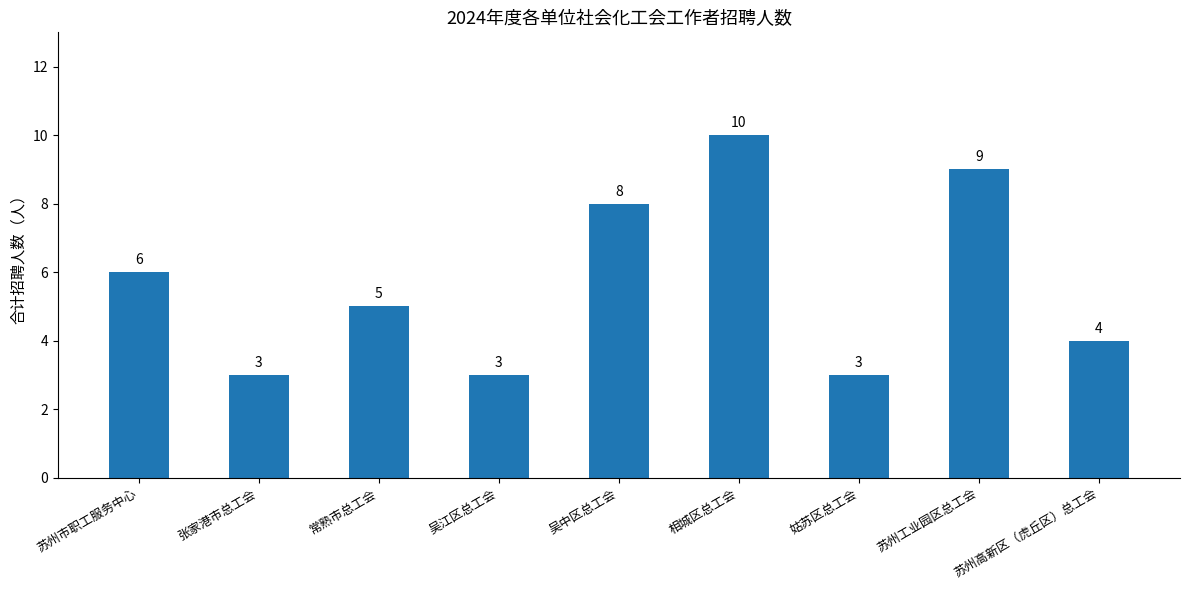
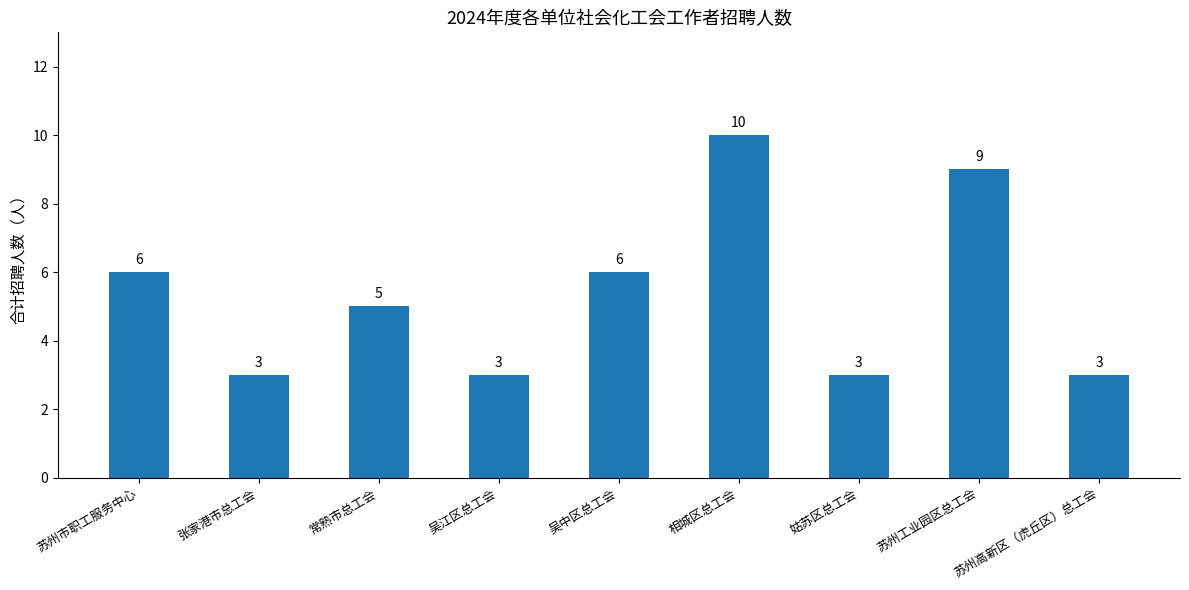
吴中区总工会: 8 -> 6
苏州高新区（虎丘区）总工会: 4 -> 3
